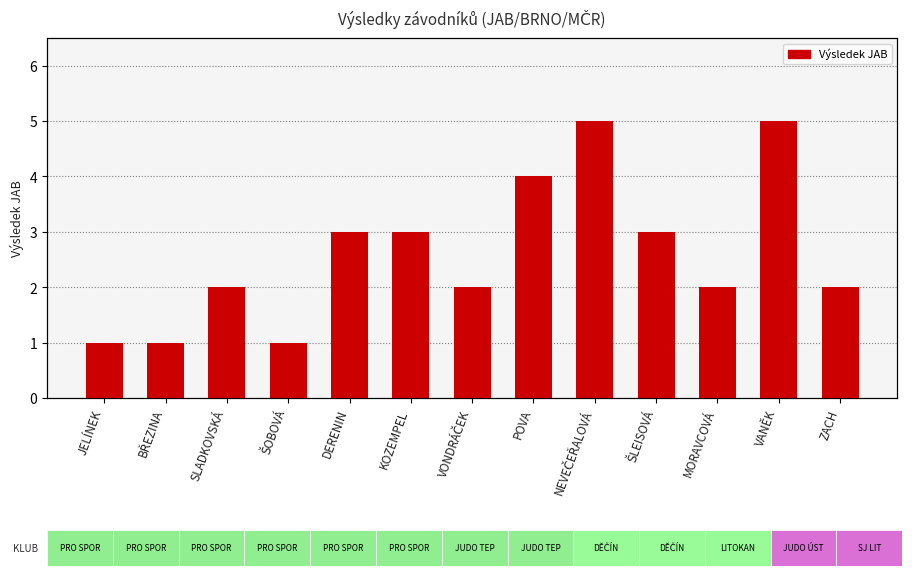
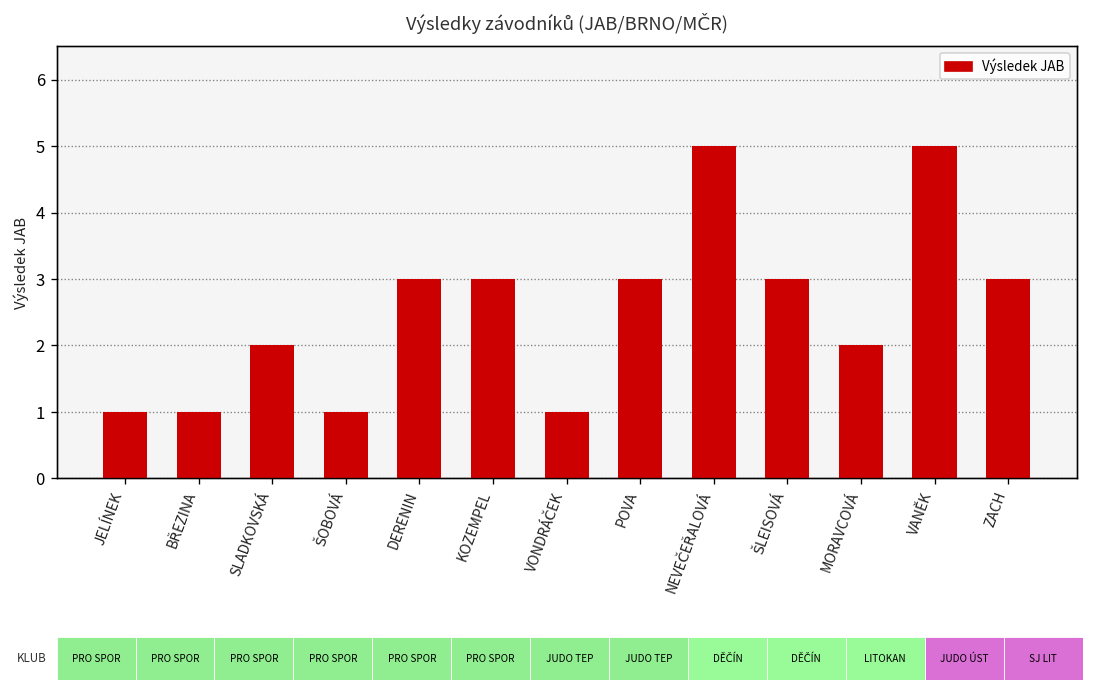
VONDRÁČEK: 2 -> 1
POVA: 4 -> 3
ZACH: 2 -> 3
